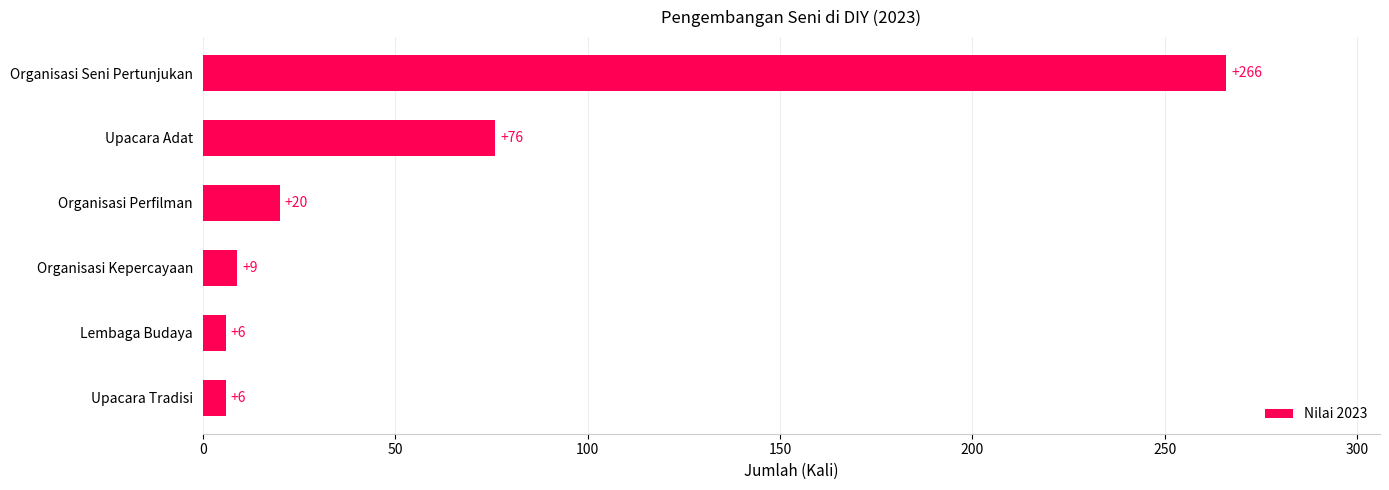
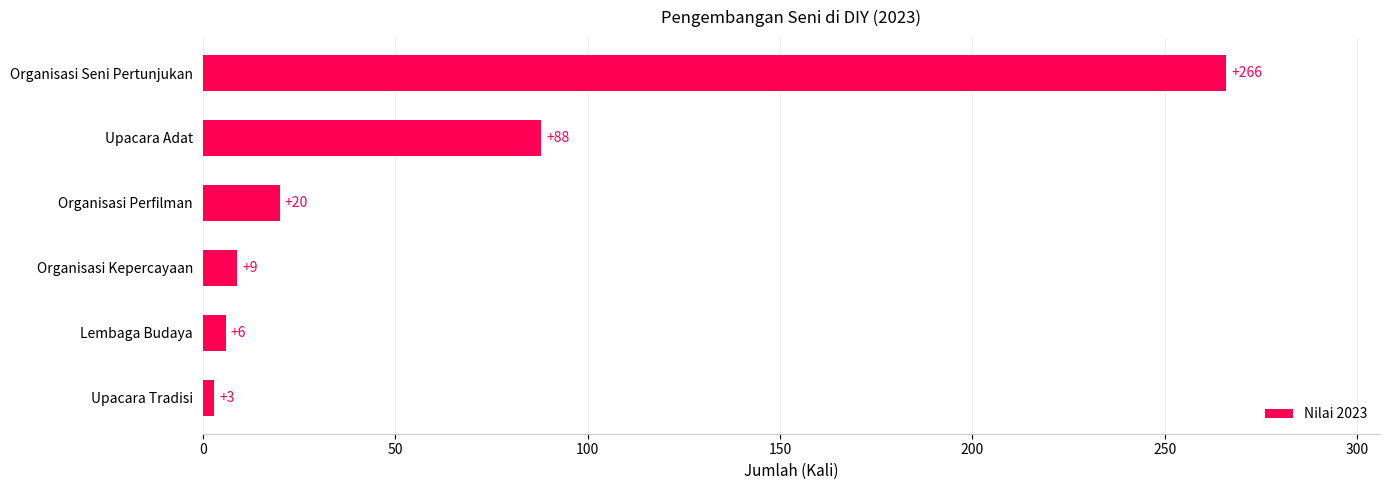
Upacara Adat: +76 -> +88
Upacara Tradisi: +6 -> +3
